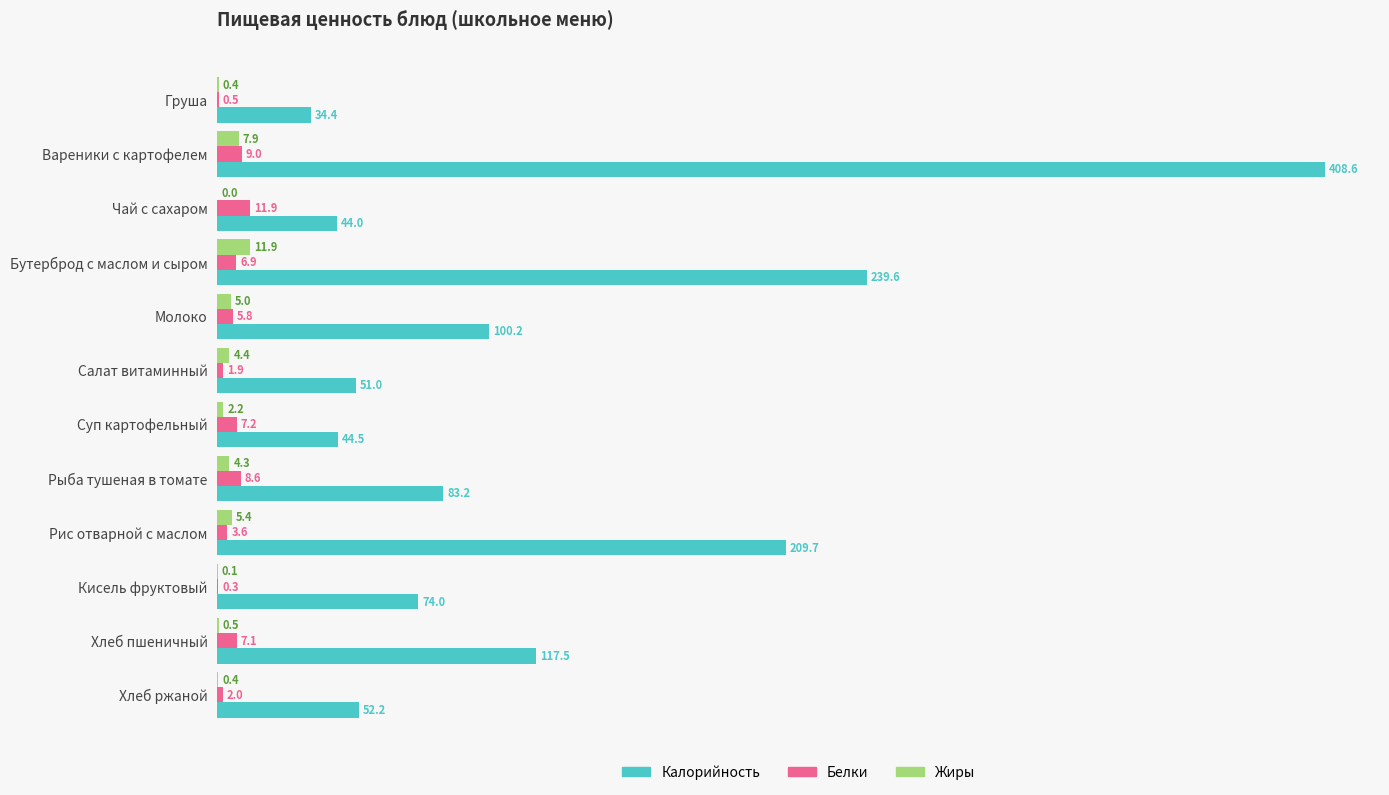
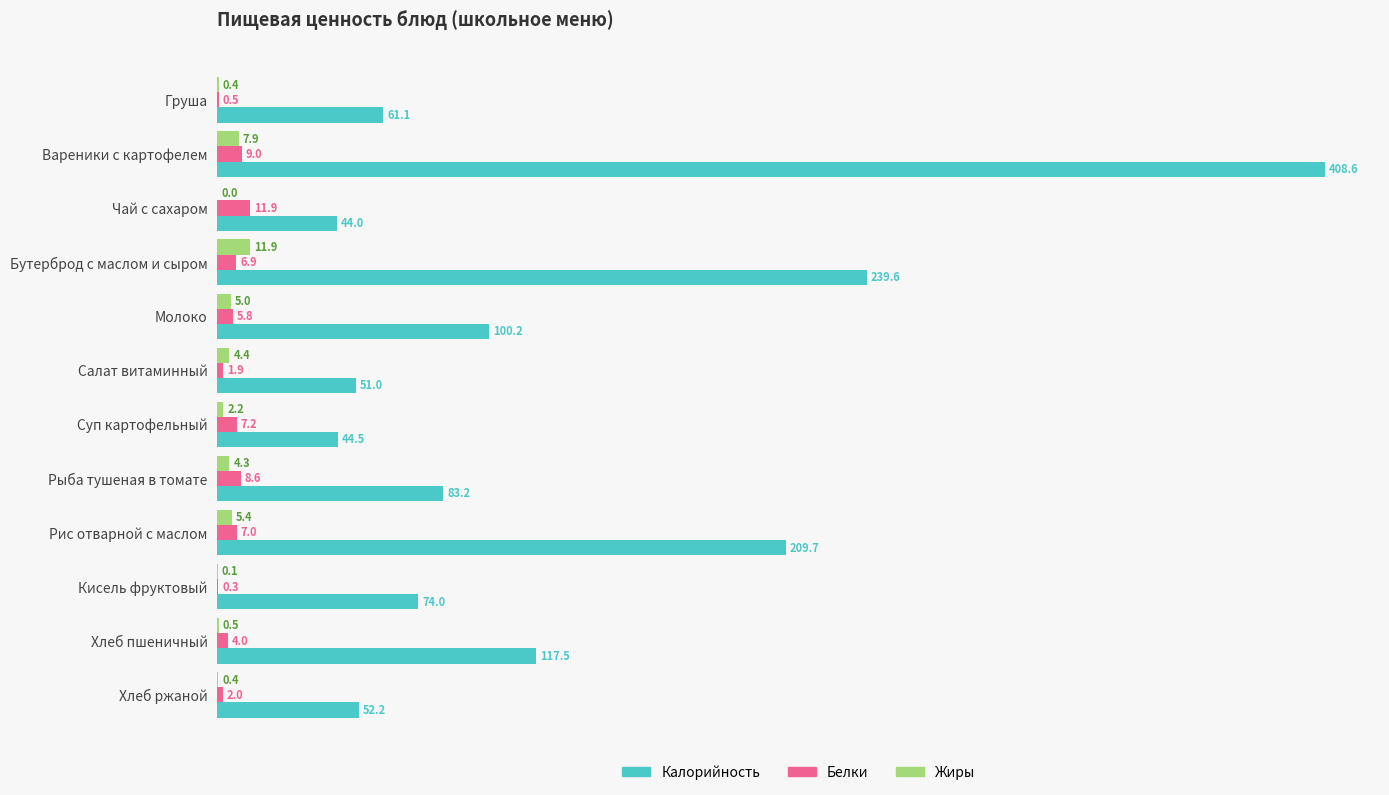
Калорийность, Груша: 34.4 -> 61.1
Белки, Рис отварной с маслом: 3.6 -> 7.0
Белки, Хлеб пшеничный: 7.1 -> 4.0
